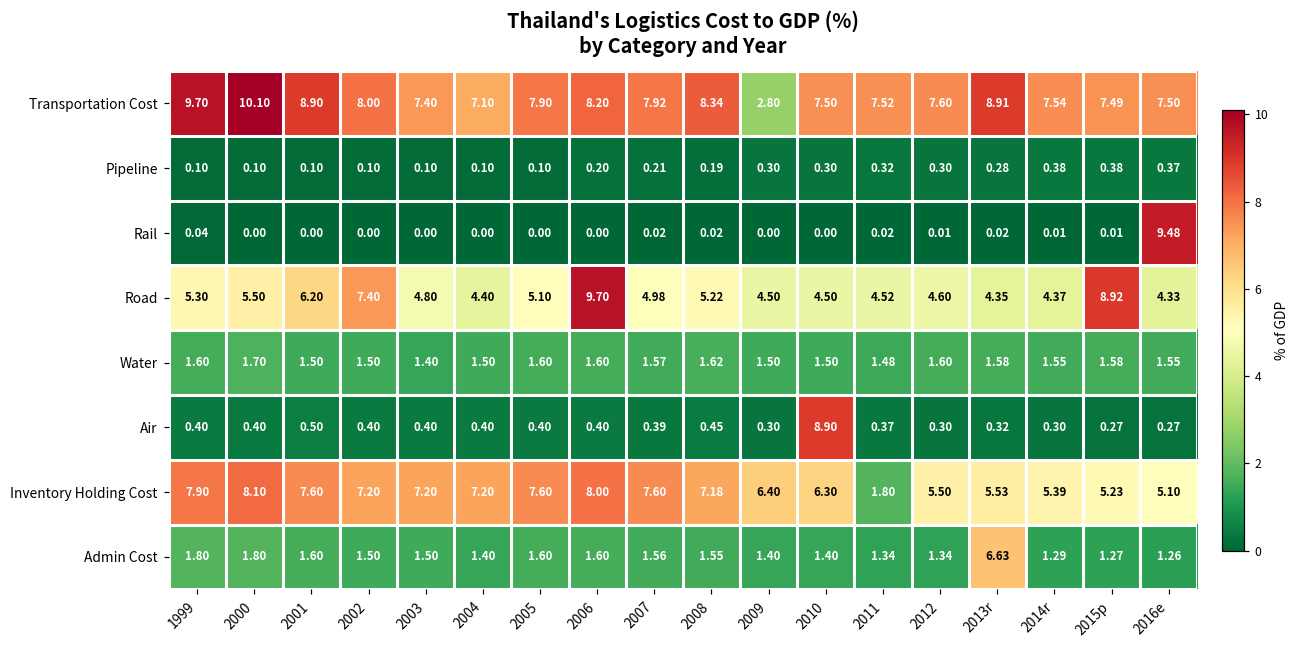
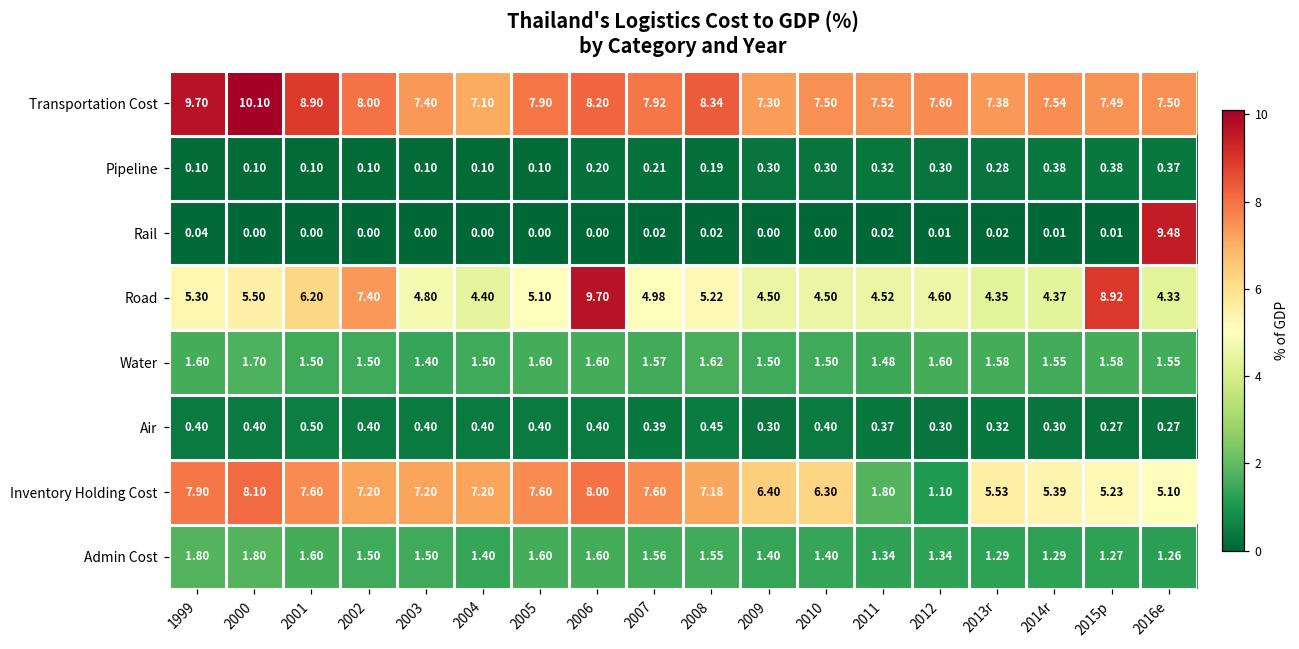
Transportation Cost, 2009: 2.80 -> 7.30
Transportation Cost, 2013r: 8.91 -> 7.38
Air, 2010: 8.90 -> 0.40
Inventory Holding Cost, 2012: 5.50 -> 1.10
Admin Cost, 2013r: 6.63 -> 1.29
